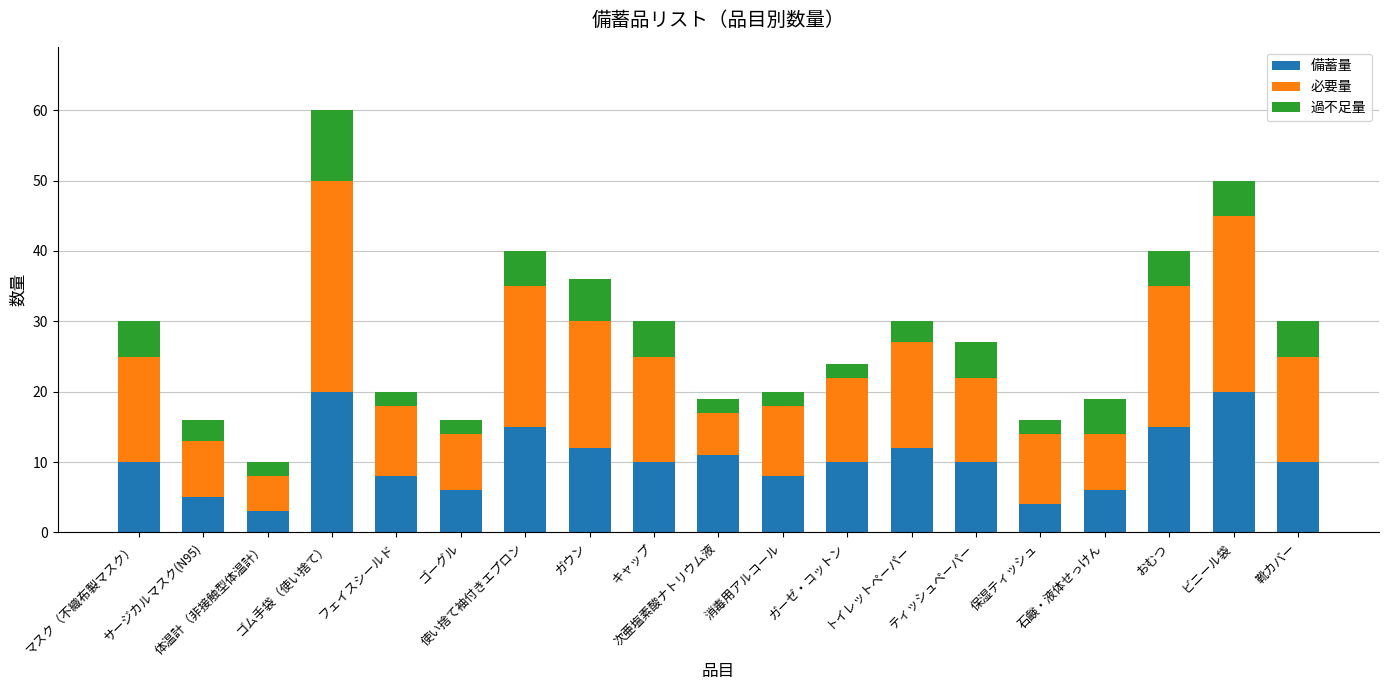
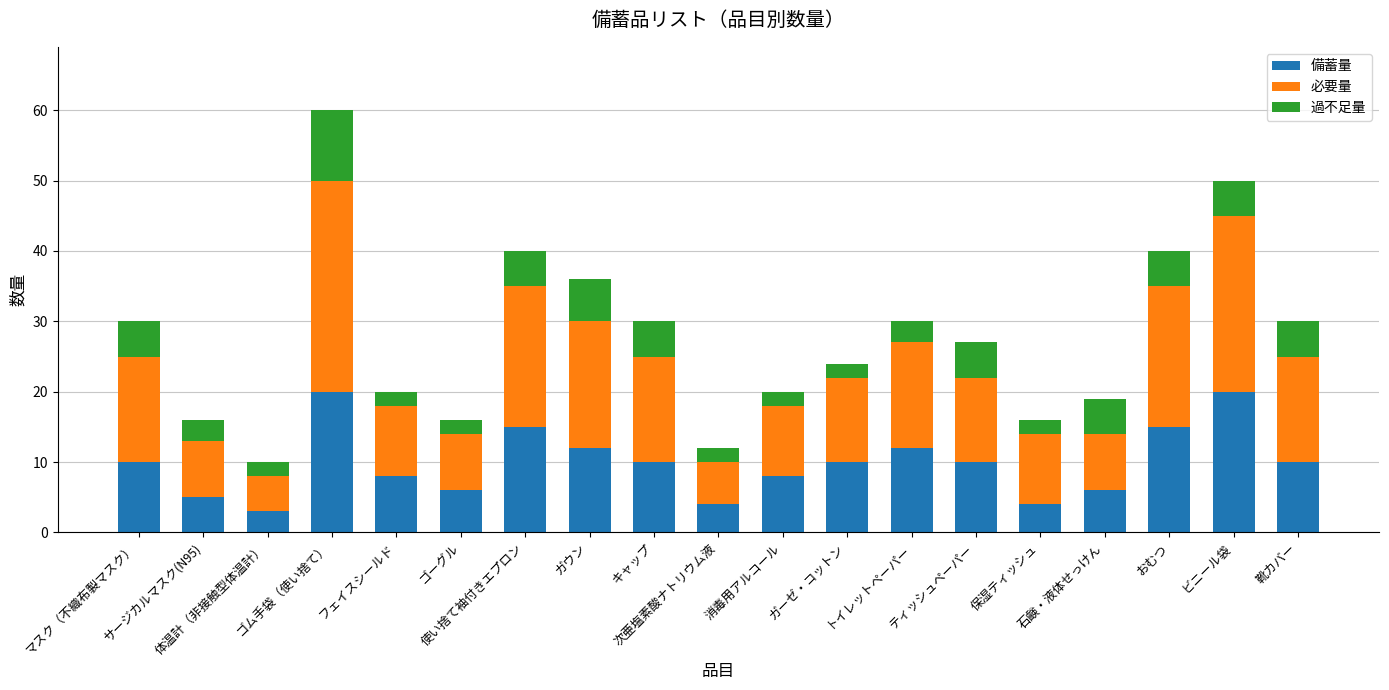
備蓄量, 次亜塩素酸ナトリウム液: 11 -> 4
